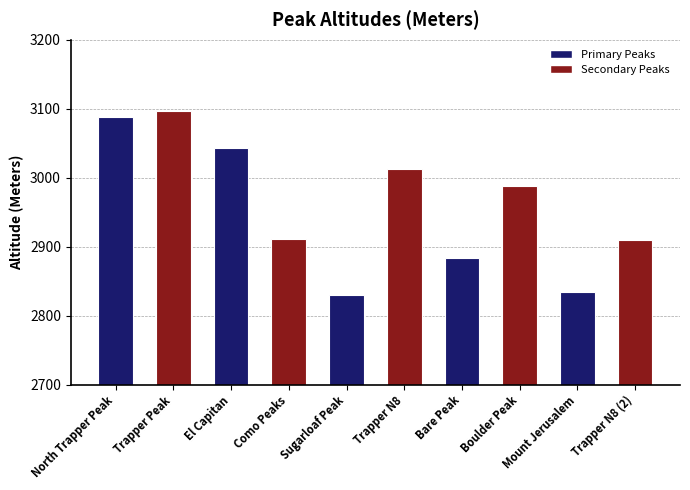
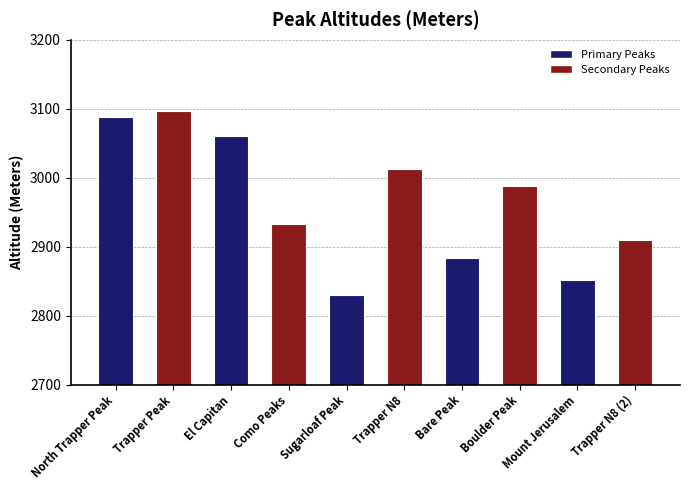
El Capitan: 3040 -> 3060
Como Peaks: 2910 -> 2930
Mount Jerusalem: 2830 -> 2850
